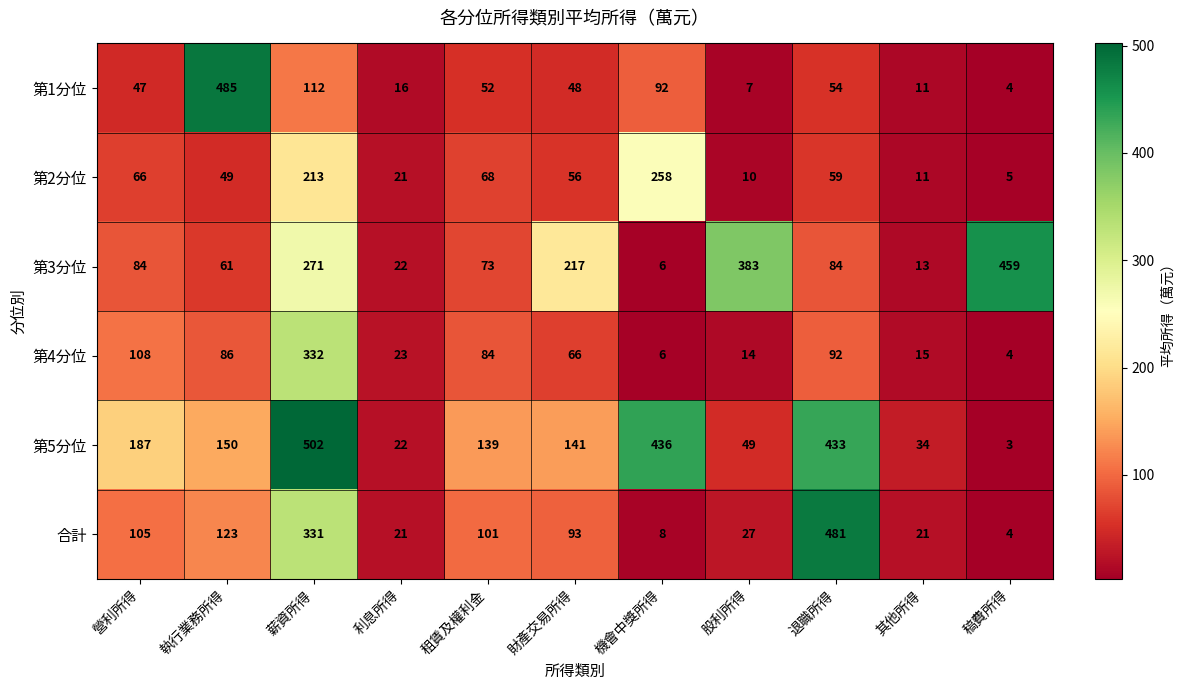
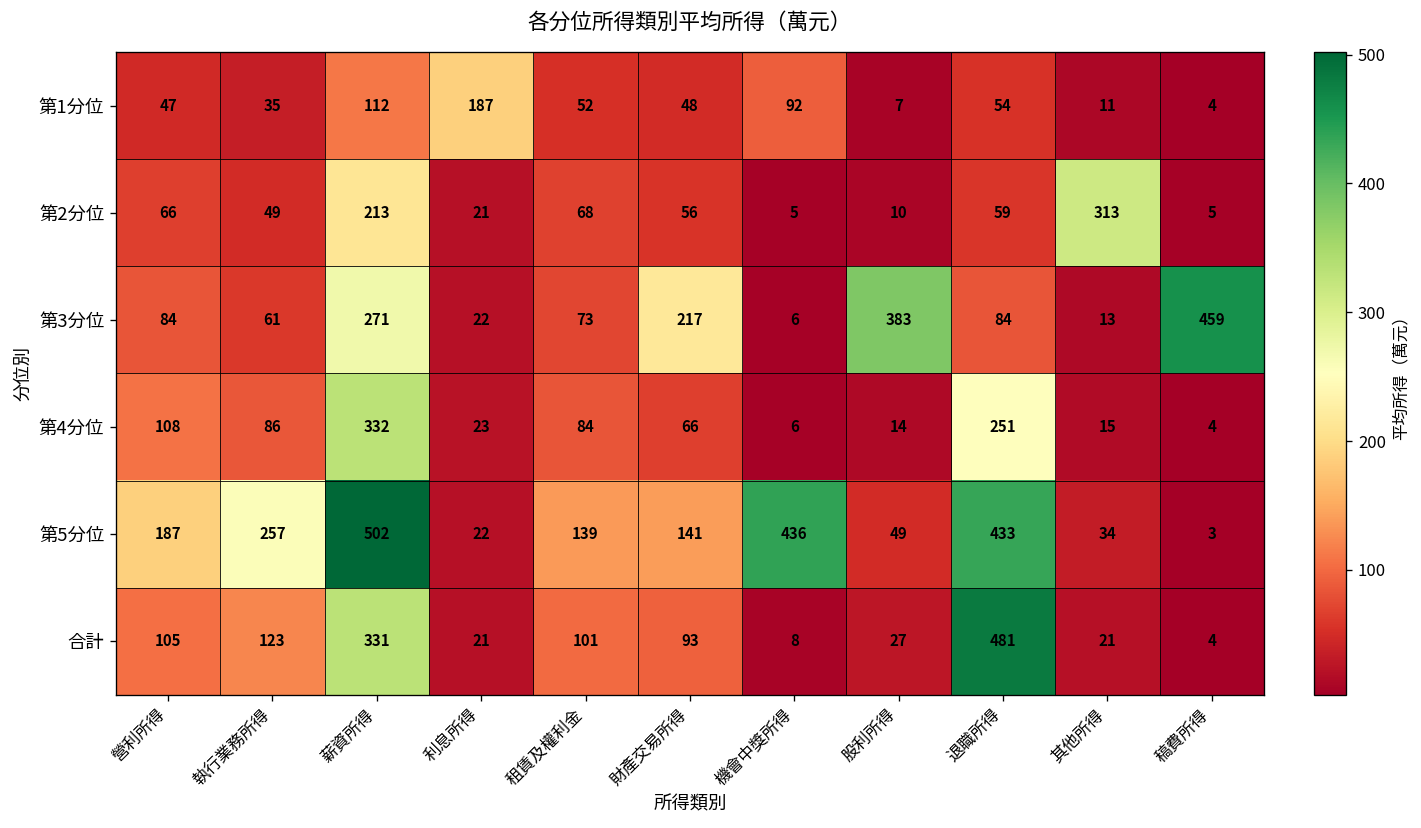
第1分位, 執行業務所得: 485 -> 35
第1分位, 利息所得: 16 -> 187
第2分位, 機會中獎所得: 258 -> 5
第2分位, 其他所得: 11 -> 313
第4分位, 退職所得: 92 -> 251
第5分位, 執行業務所得: 150 -> 257
